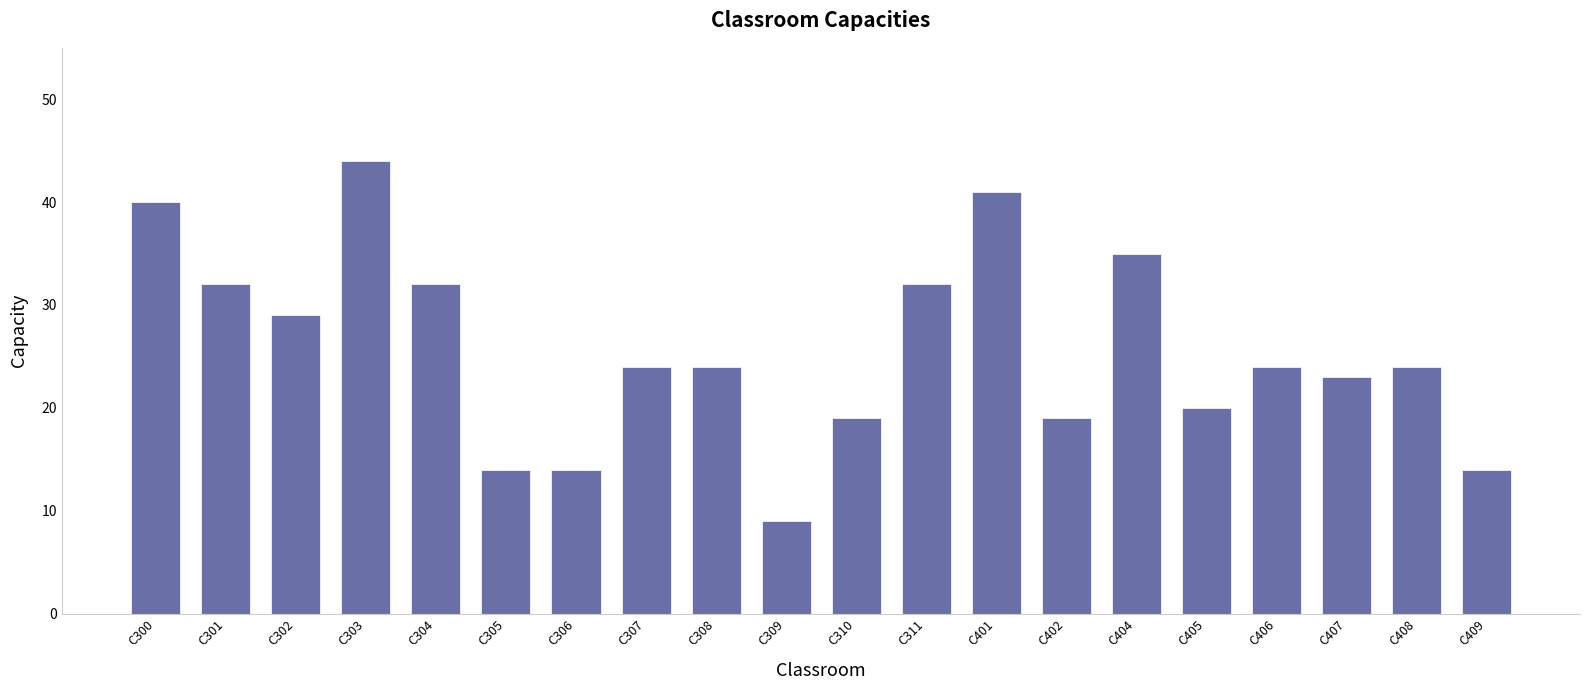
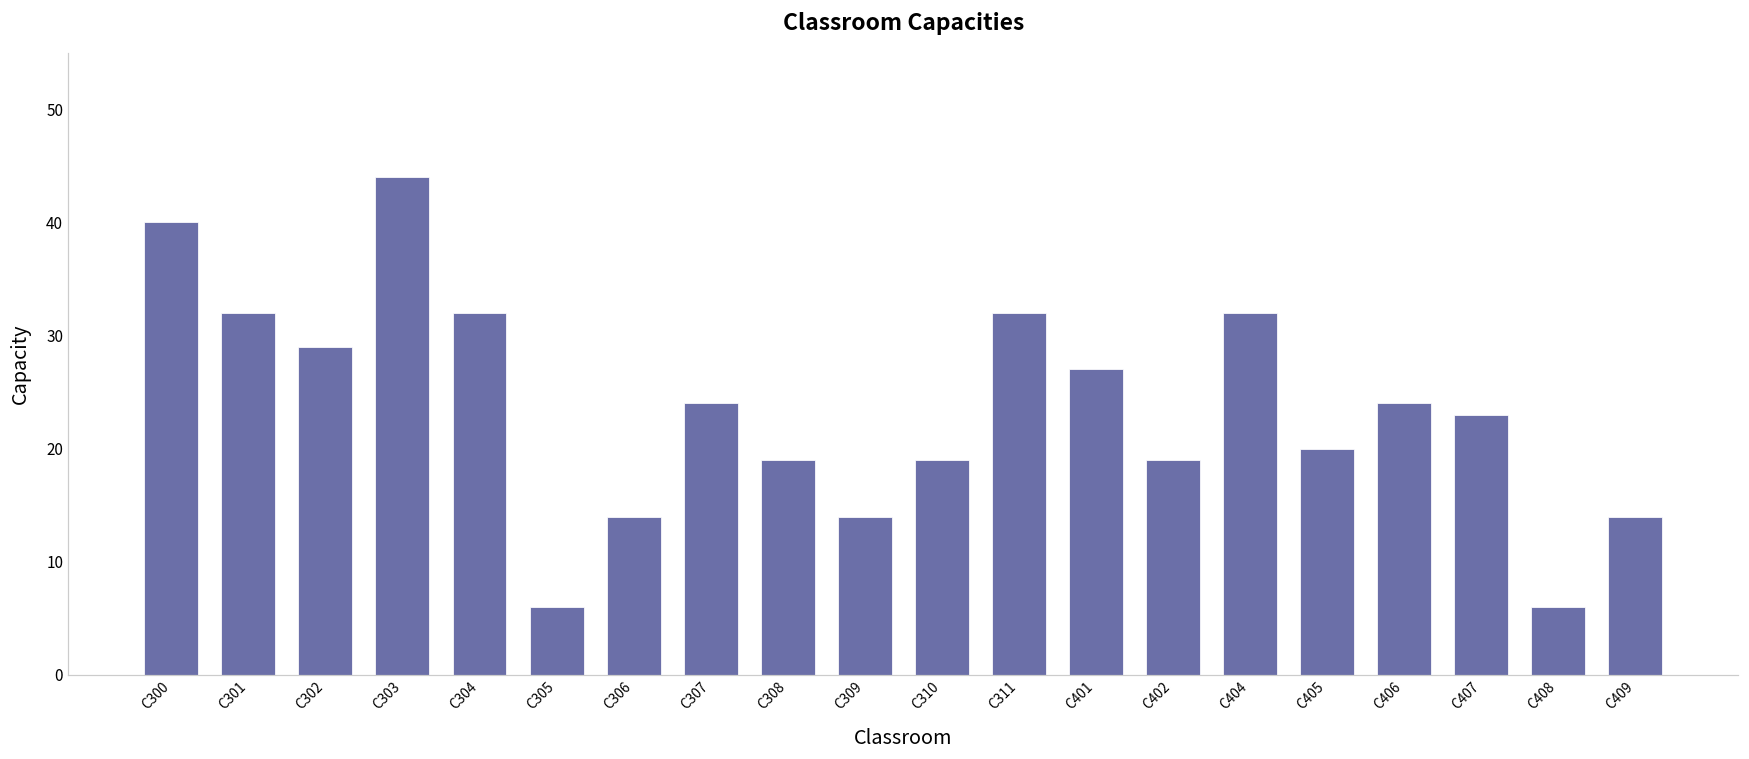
C305: 14 -> 6
C308: 24 -> 19
C309: 9 -> 14
C401: 41 -> 27
C404: 35 -> 32
C408: 24 -> 6
